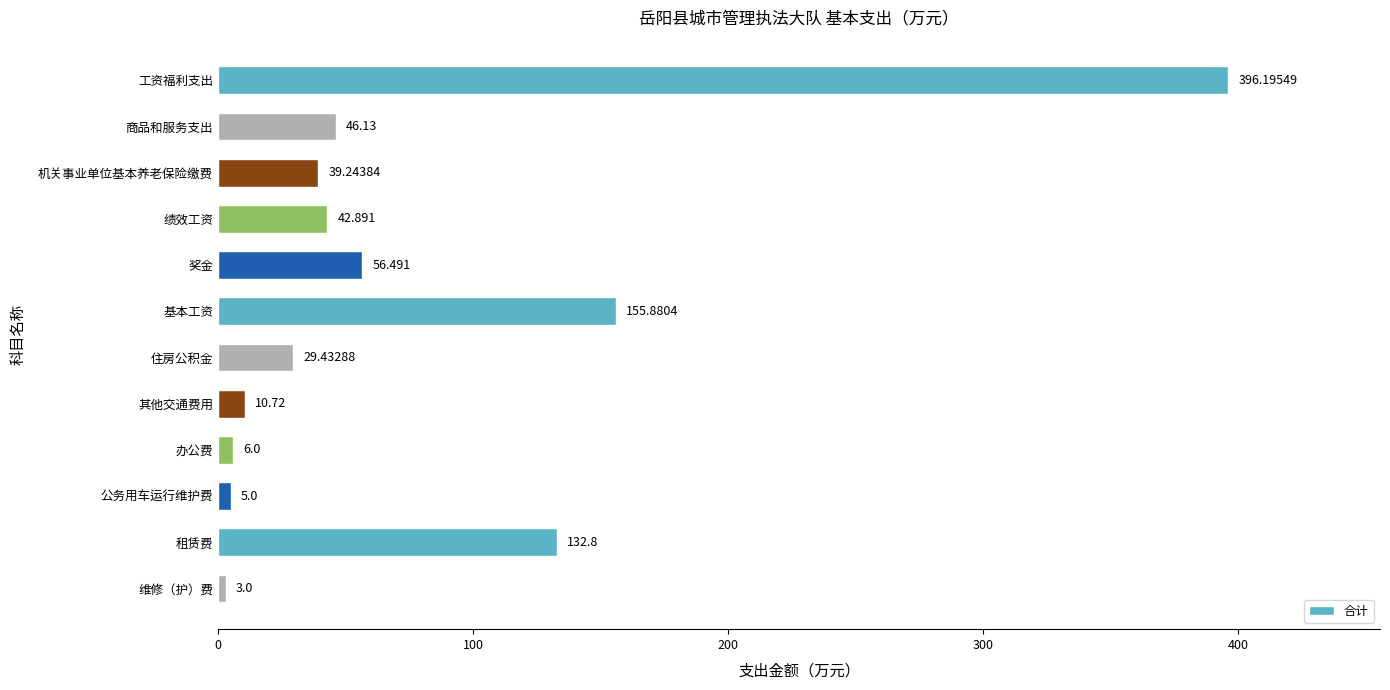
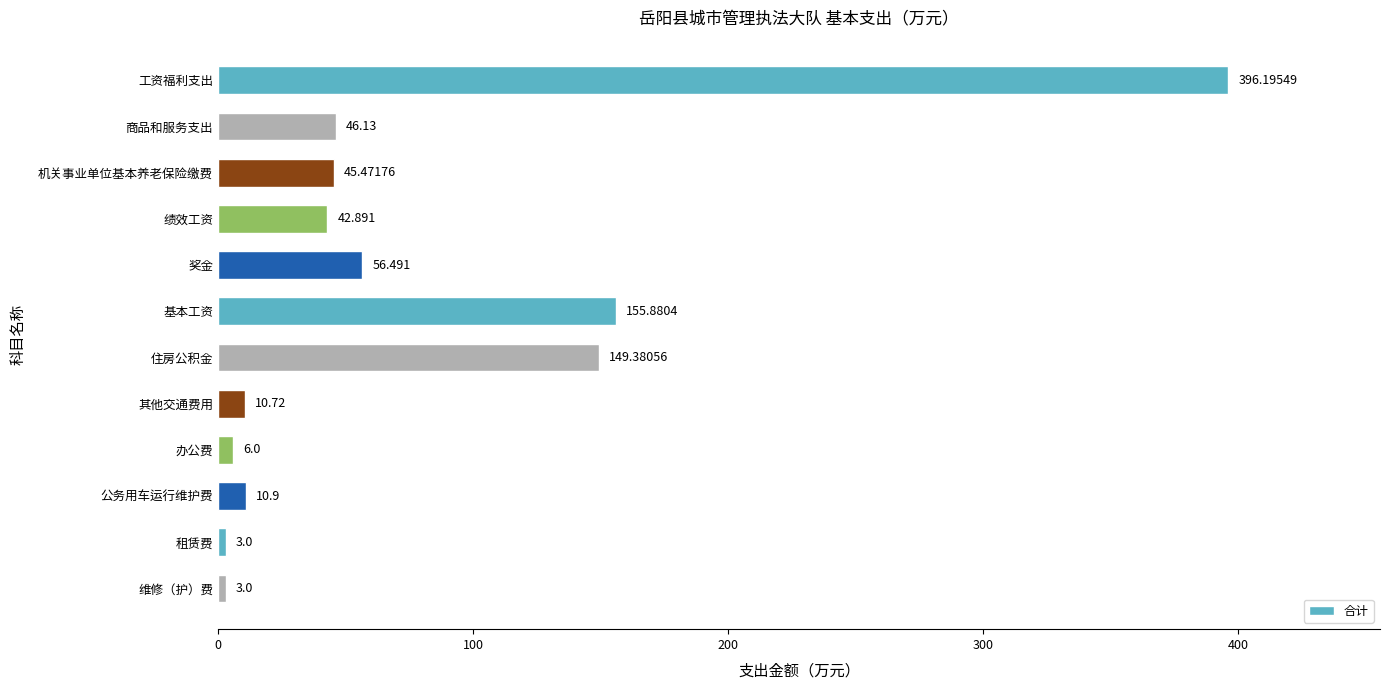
机关事业单位基本养老保险缴费: 39.24384 -> 45.47176
住房公积金: 29.43288 -> 149.38056
公务用车运行维护费: 5.0 -> 10.9
租赁费: 132.8 -> 3.0
